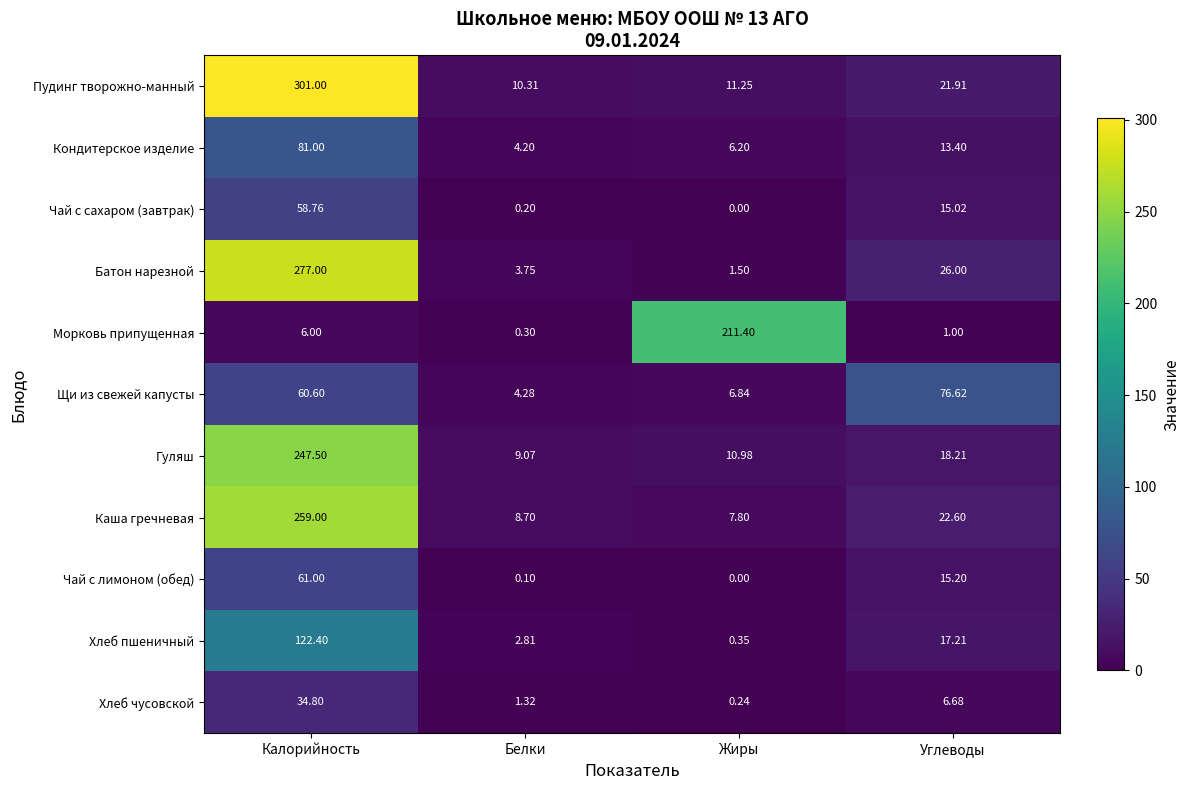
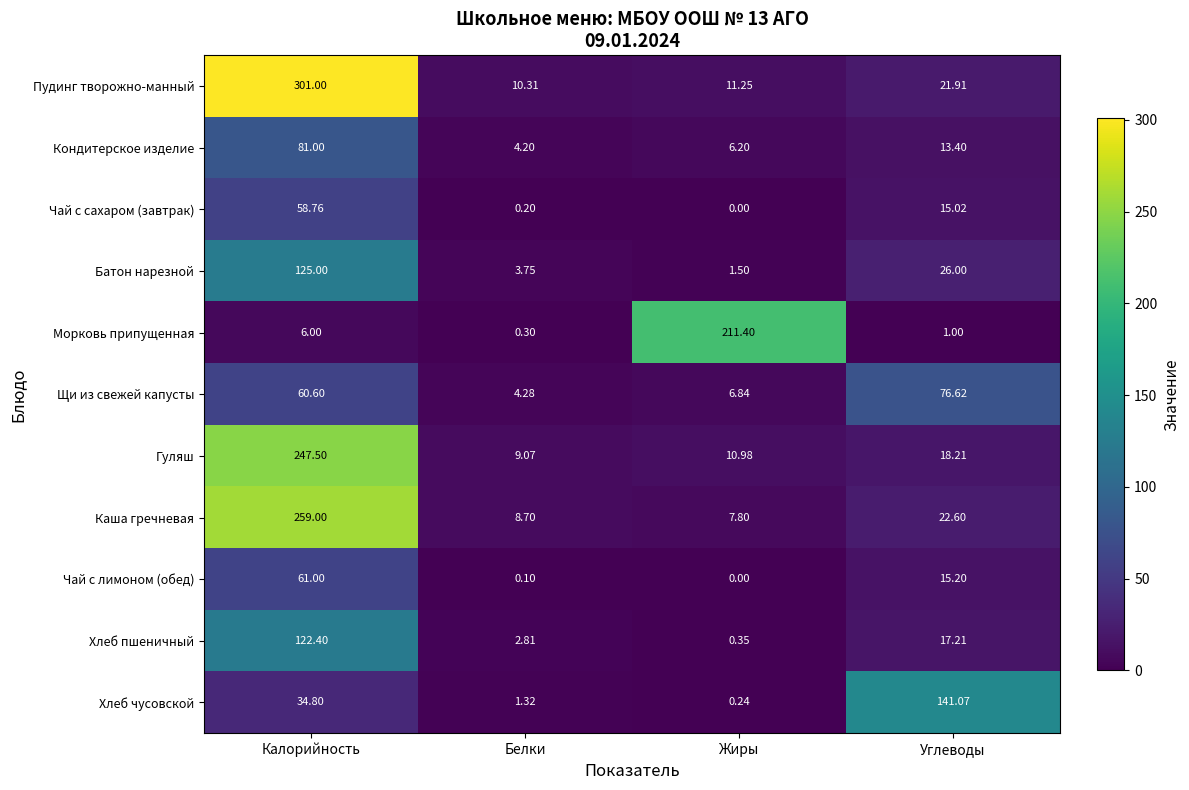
Батон нарезной, Калорийность: 277.00 -> 125.00
Хлеб чусовской, Углеводы: 6.68 -> 141.07
